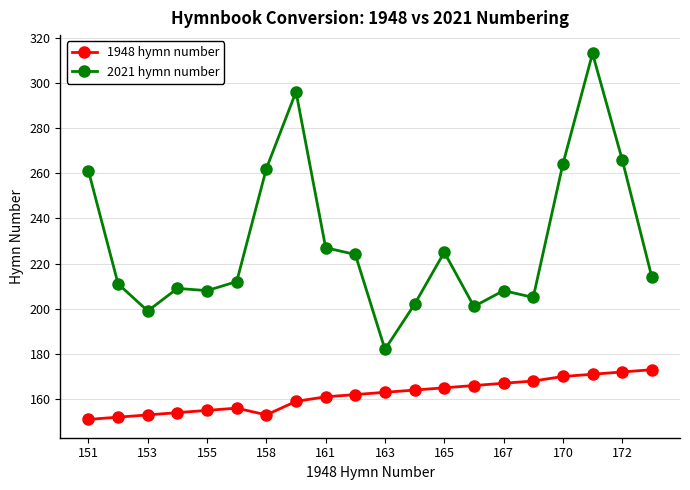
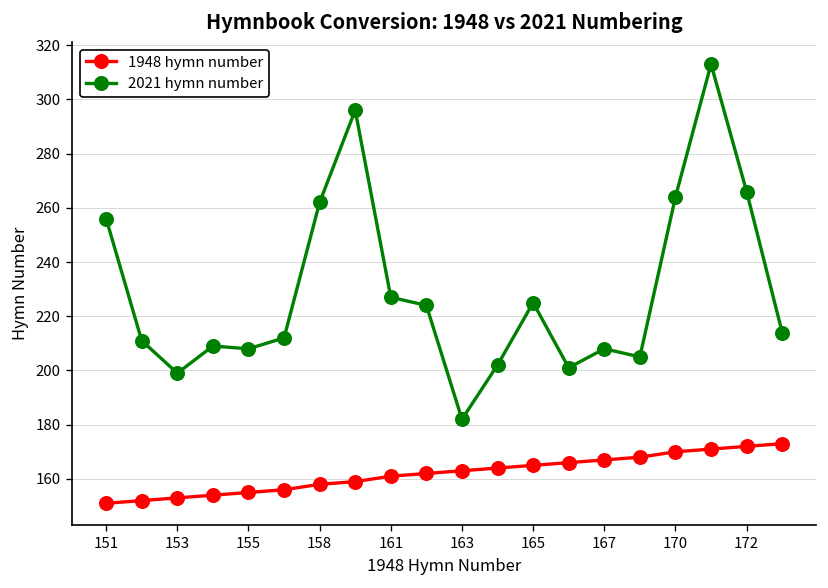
2021 hymn number, 151: 261 -> 256
1948 hymn number, 158: 153 -> 158
